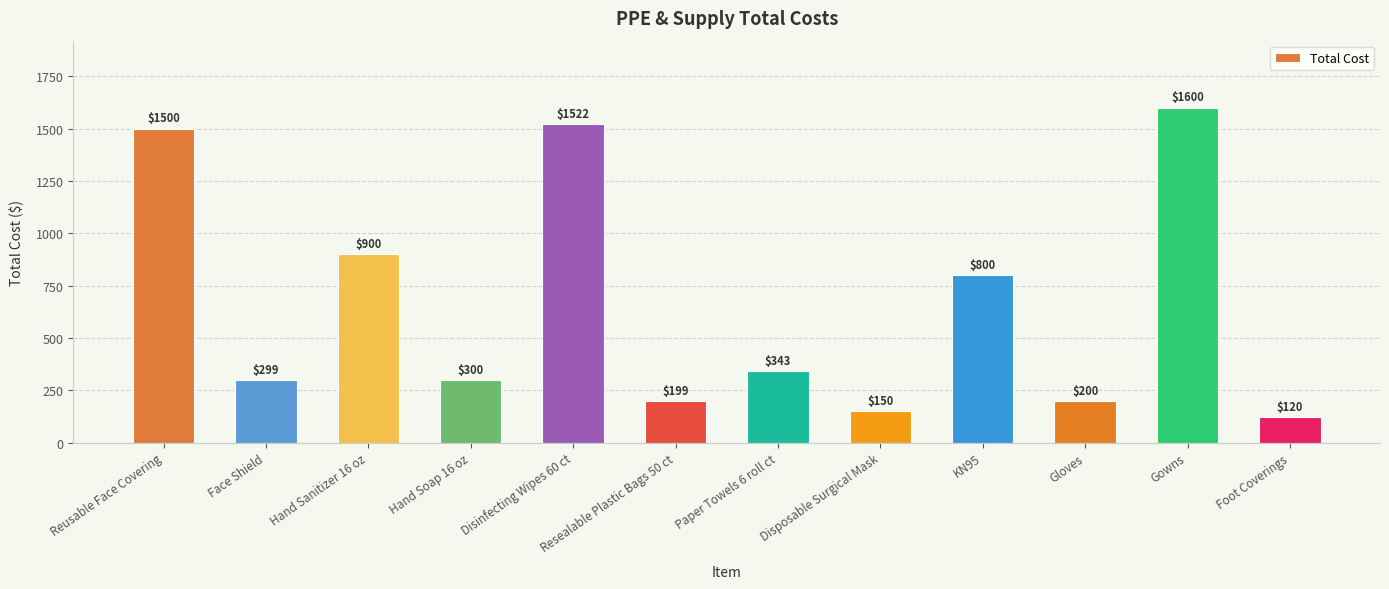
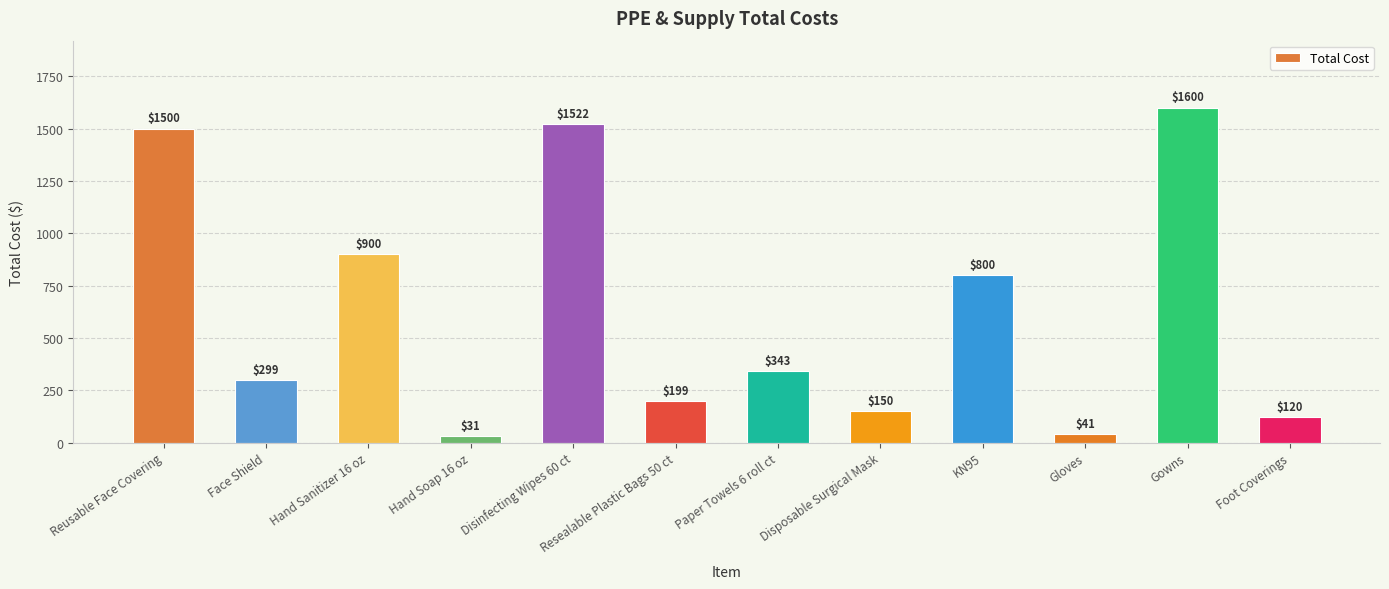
Hand Soap 16 oz: $300 -> $31
Gloves: $200 -> $41
